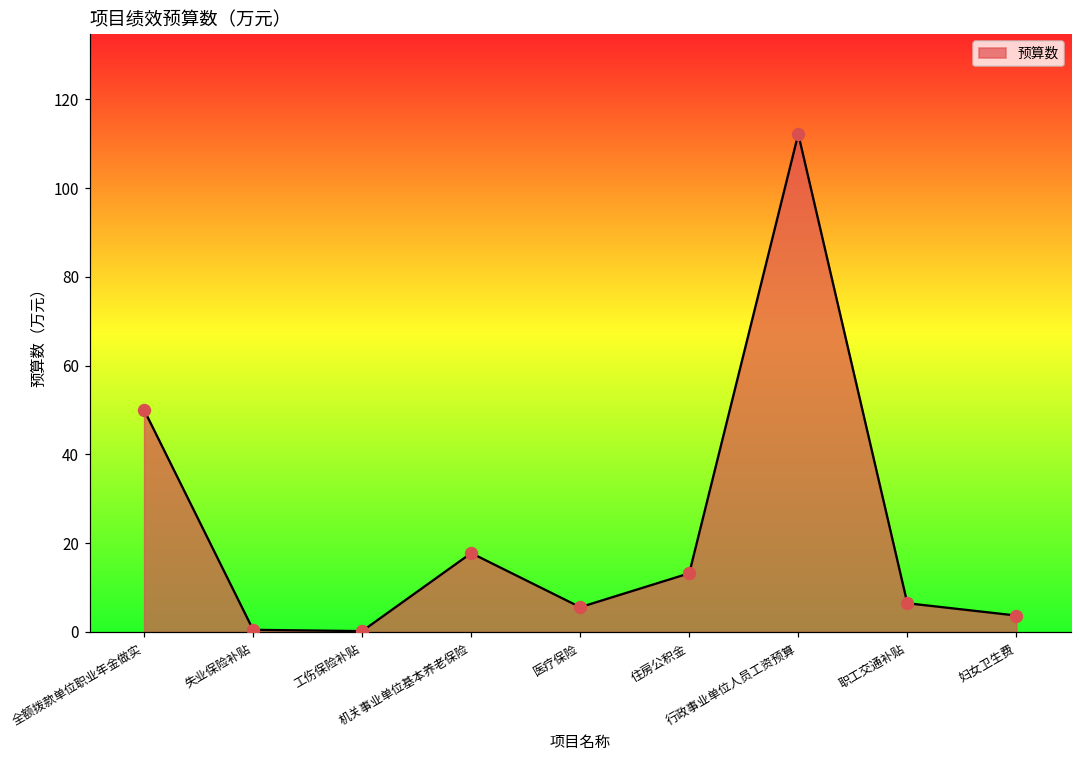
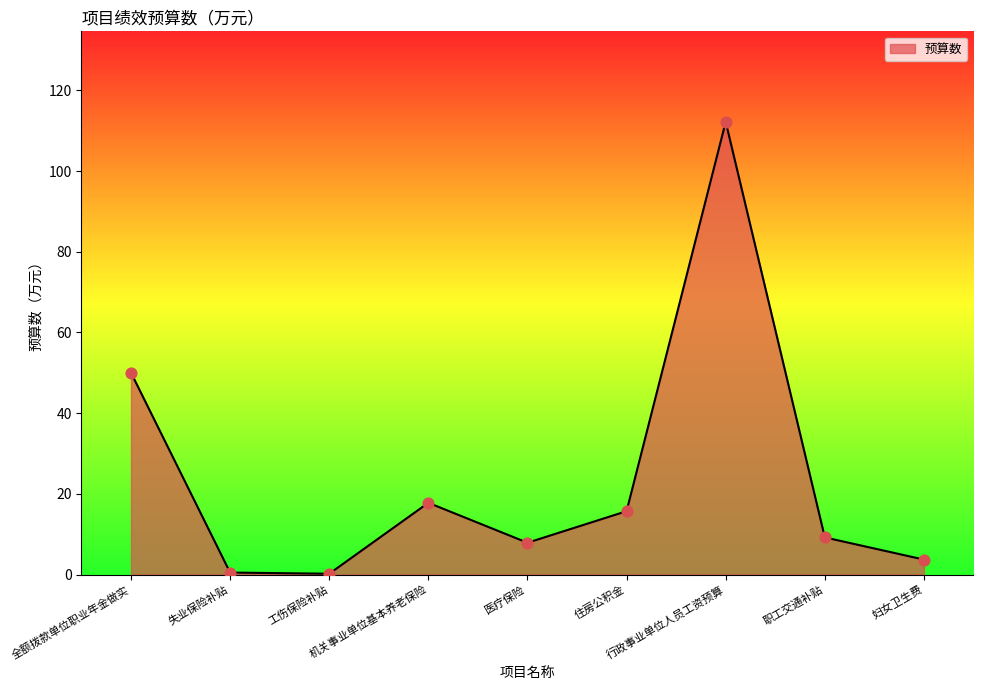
医疗保险: 6 -> 8
住房公积金: 13 -> 16
职工交通补贴: 6 -> 9
